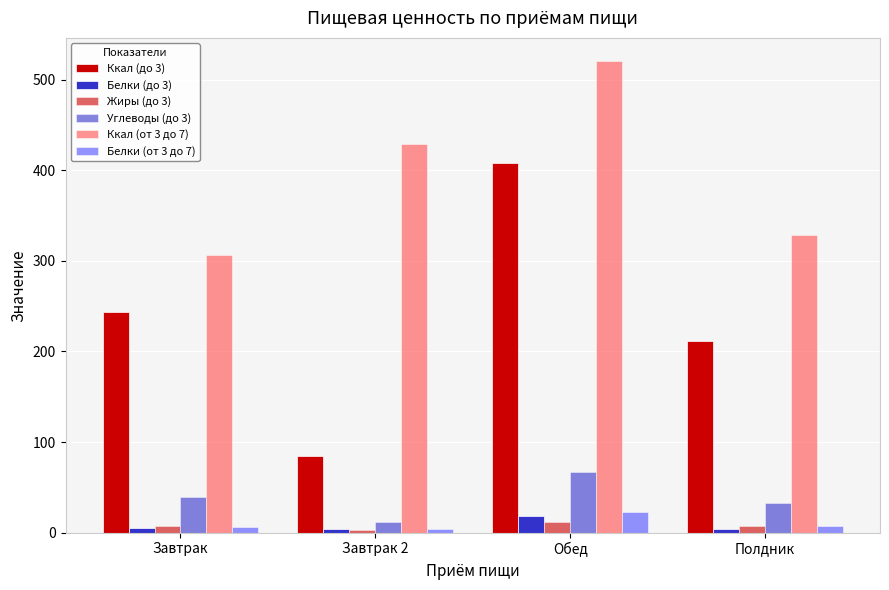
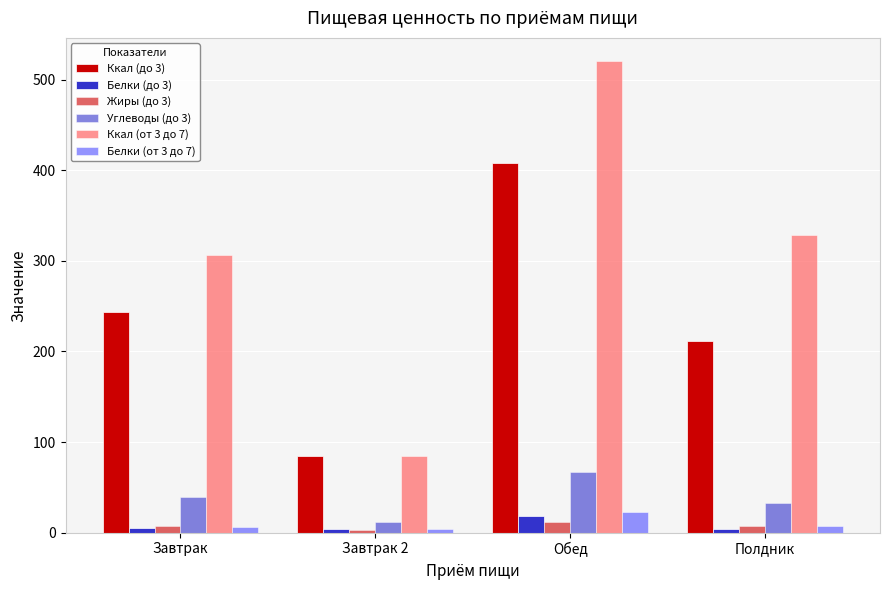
Ккал (от 3 до 7), Завтрак 2: 430 -> 90
